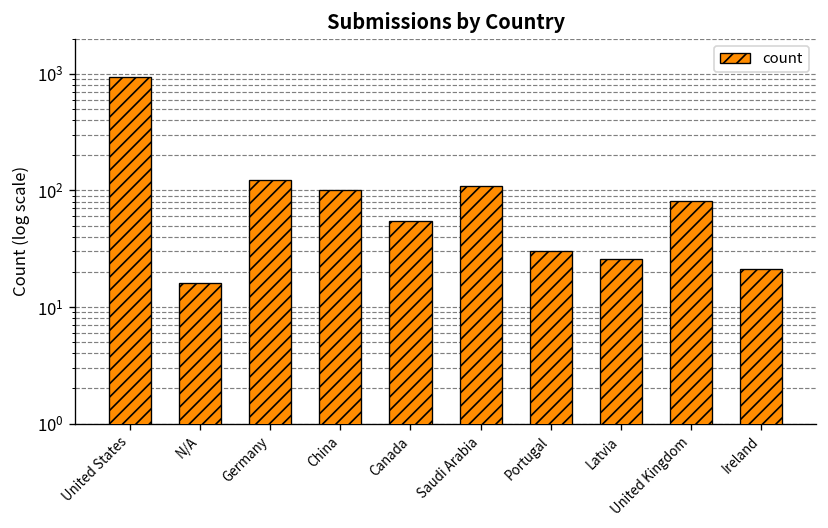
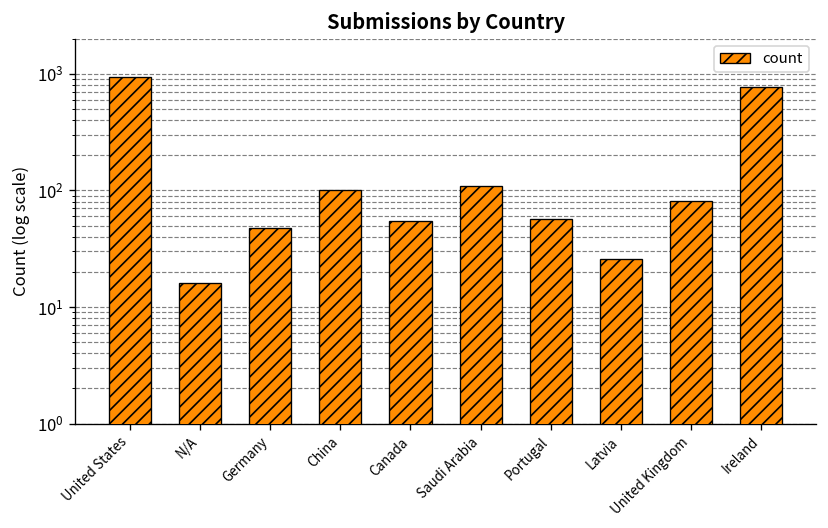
Germany: 120 -> 50
Portugal: 30 -> 60
Ireland: 21 -> 800
